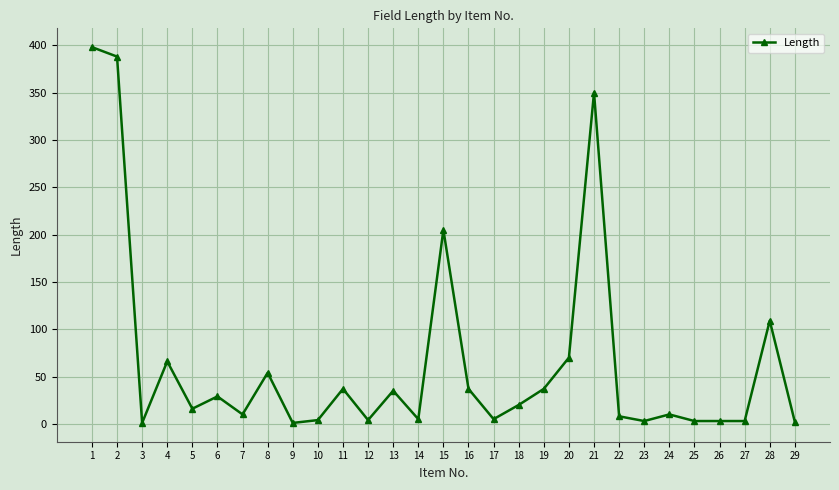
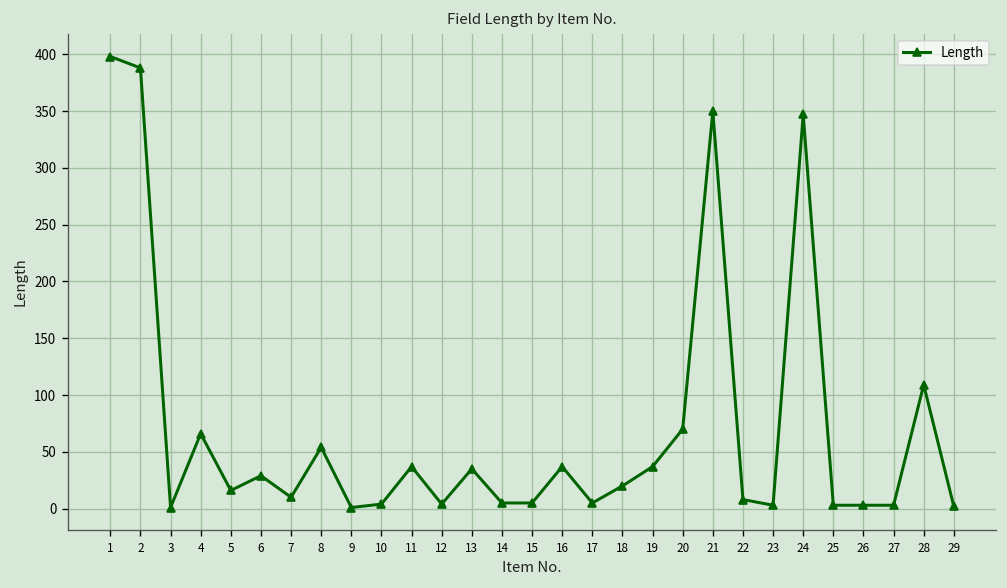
15: 210 -> 10
24: 10 -> 350
